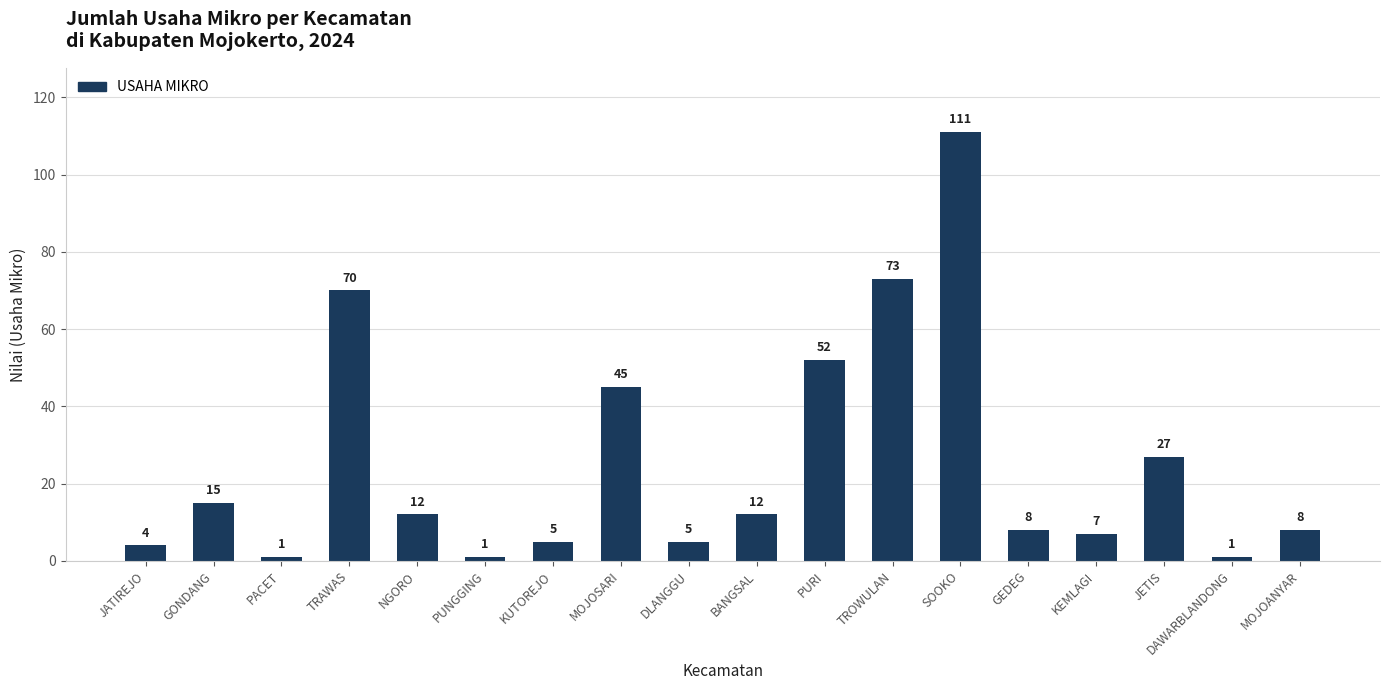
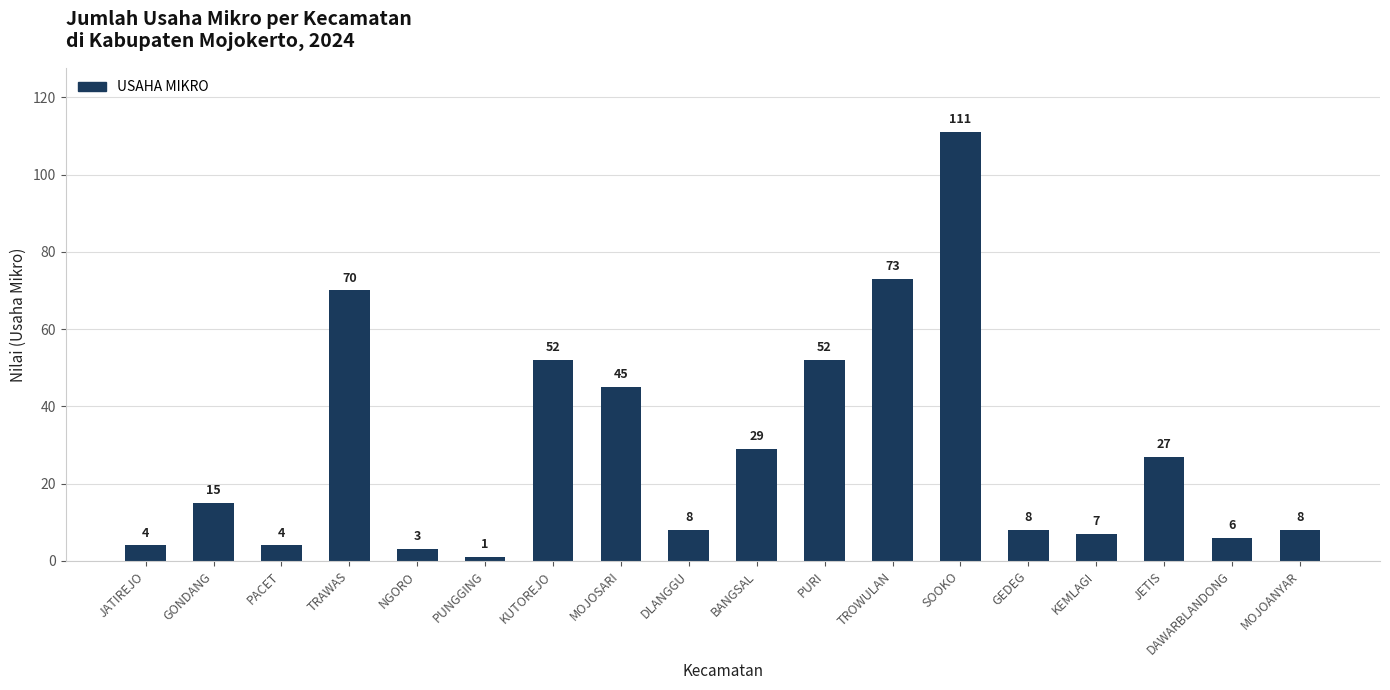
PACET: 1 -> 4
NGORO: 12 -> 3
KUTOREJO: 5 -> 52
DLANGGU: 5 -> 8
BANGSAL: 12 -> 29
DAWARBLANDONG: 1 -> 6
